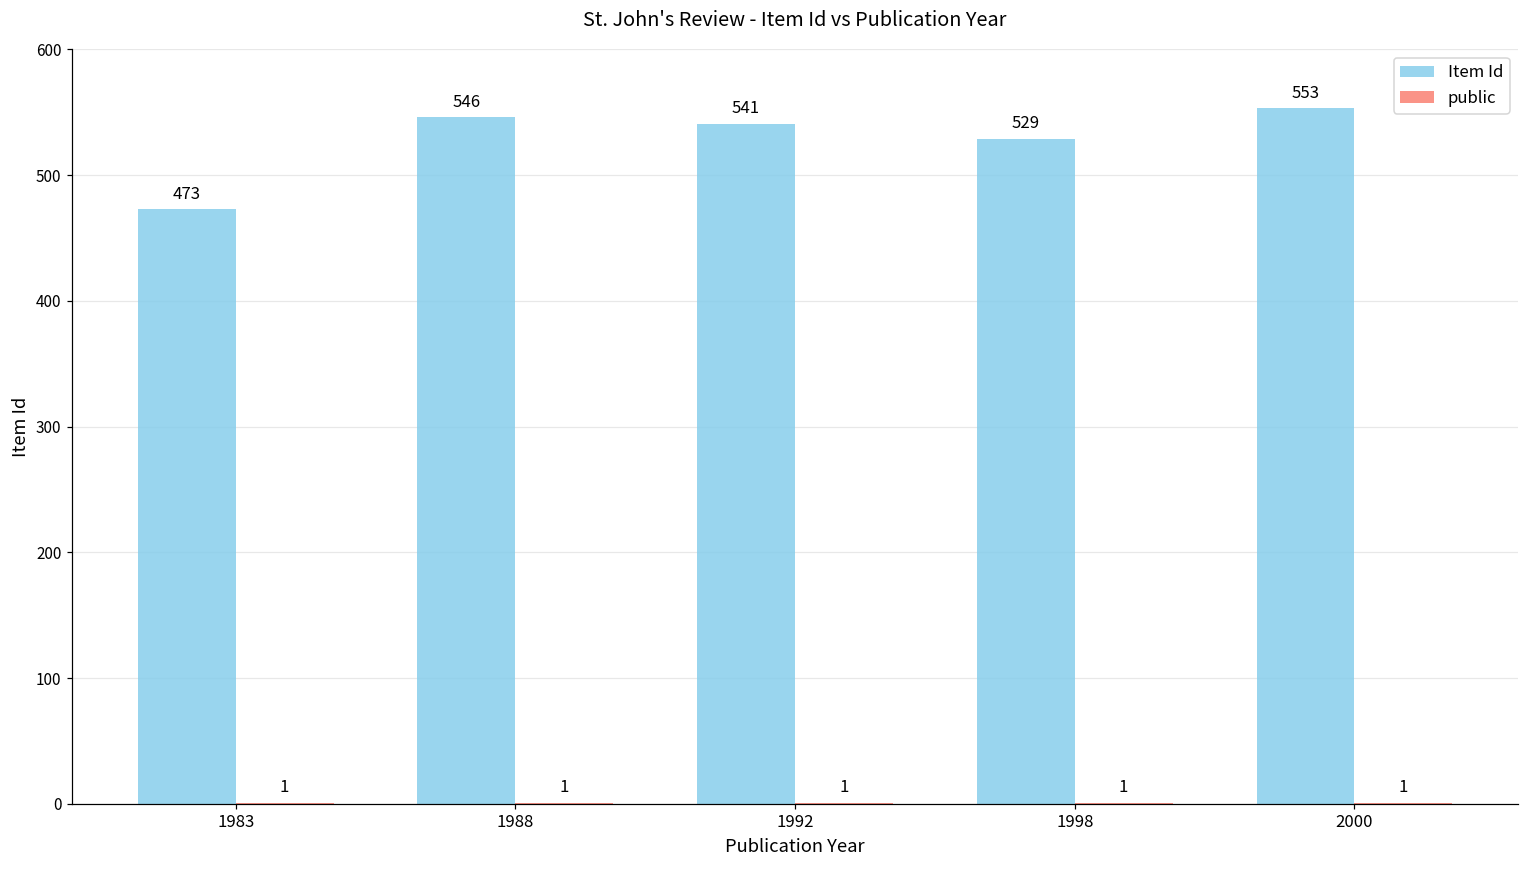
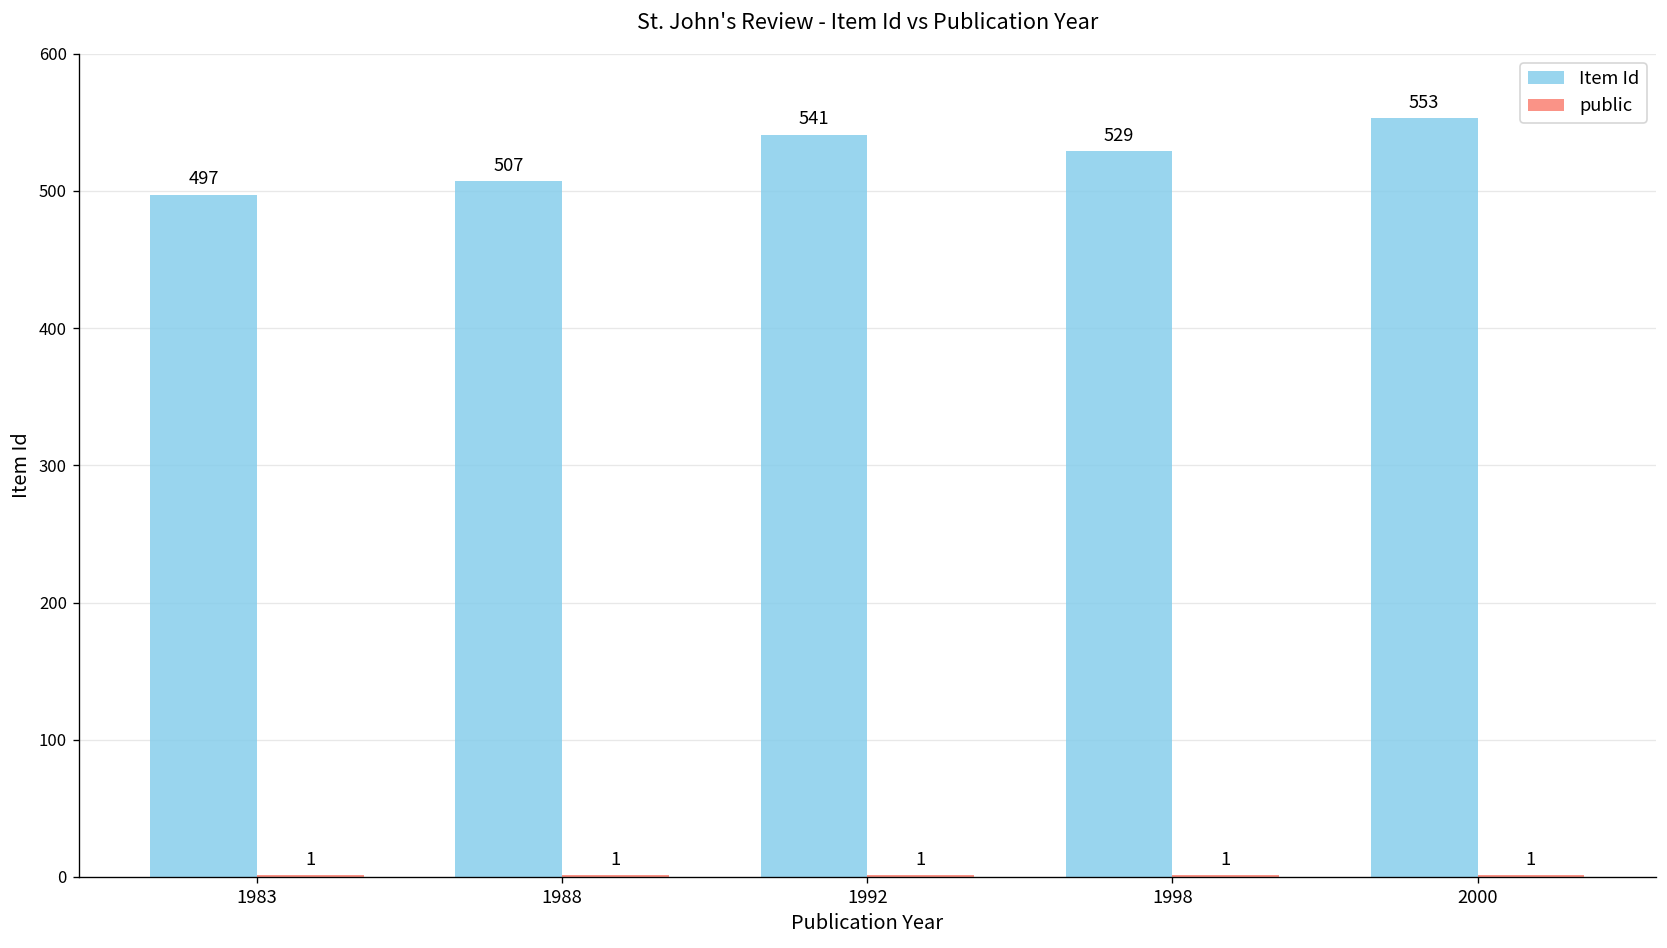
Item Id, 1983: 473 -> 497
Item Id, 1988: 546 -> 507
